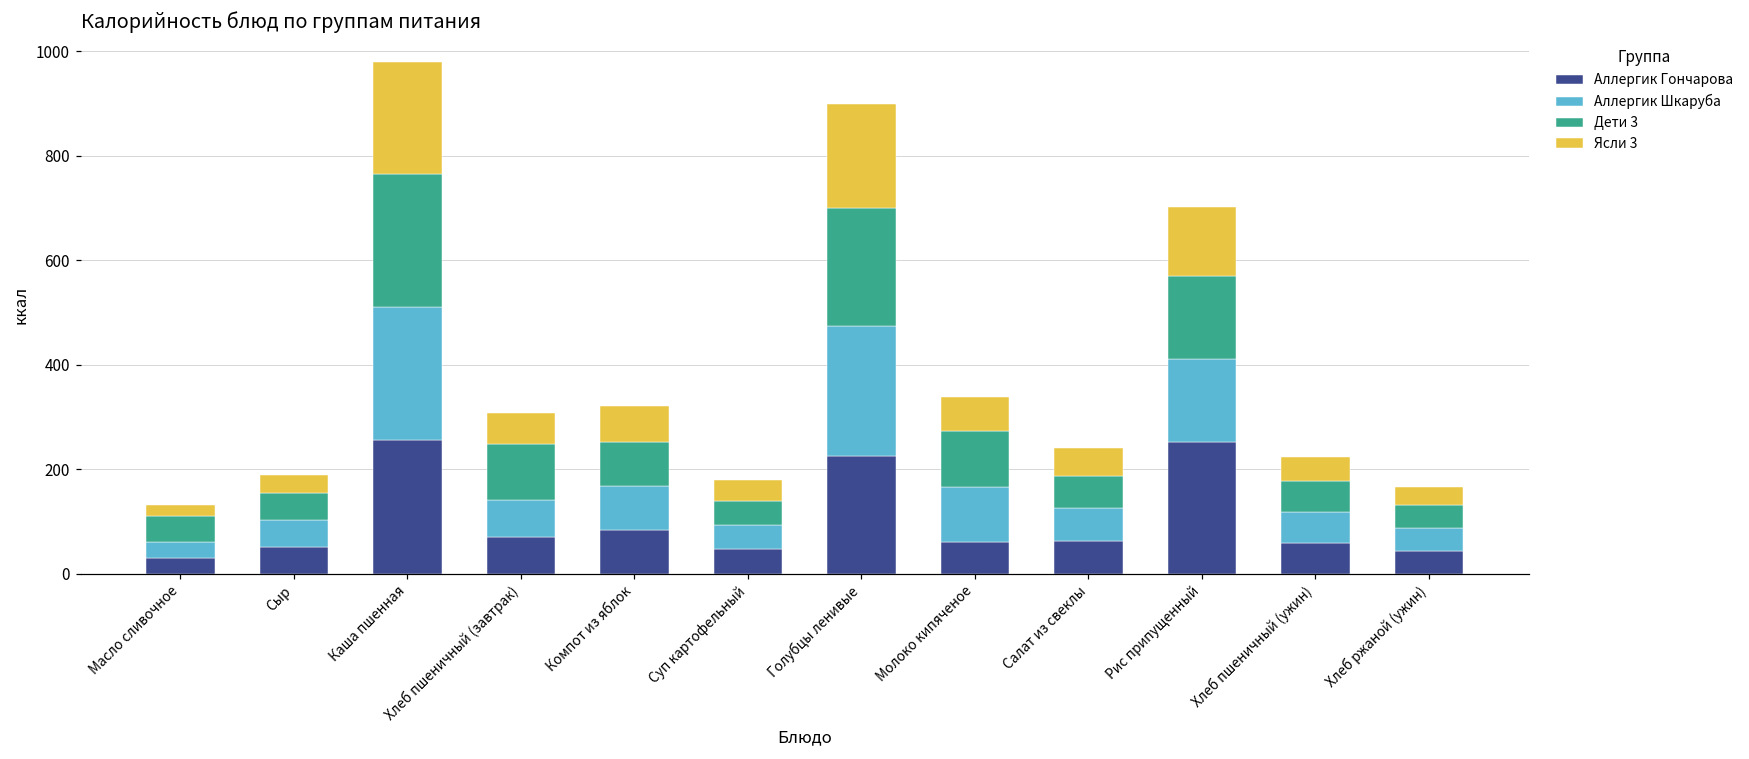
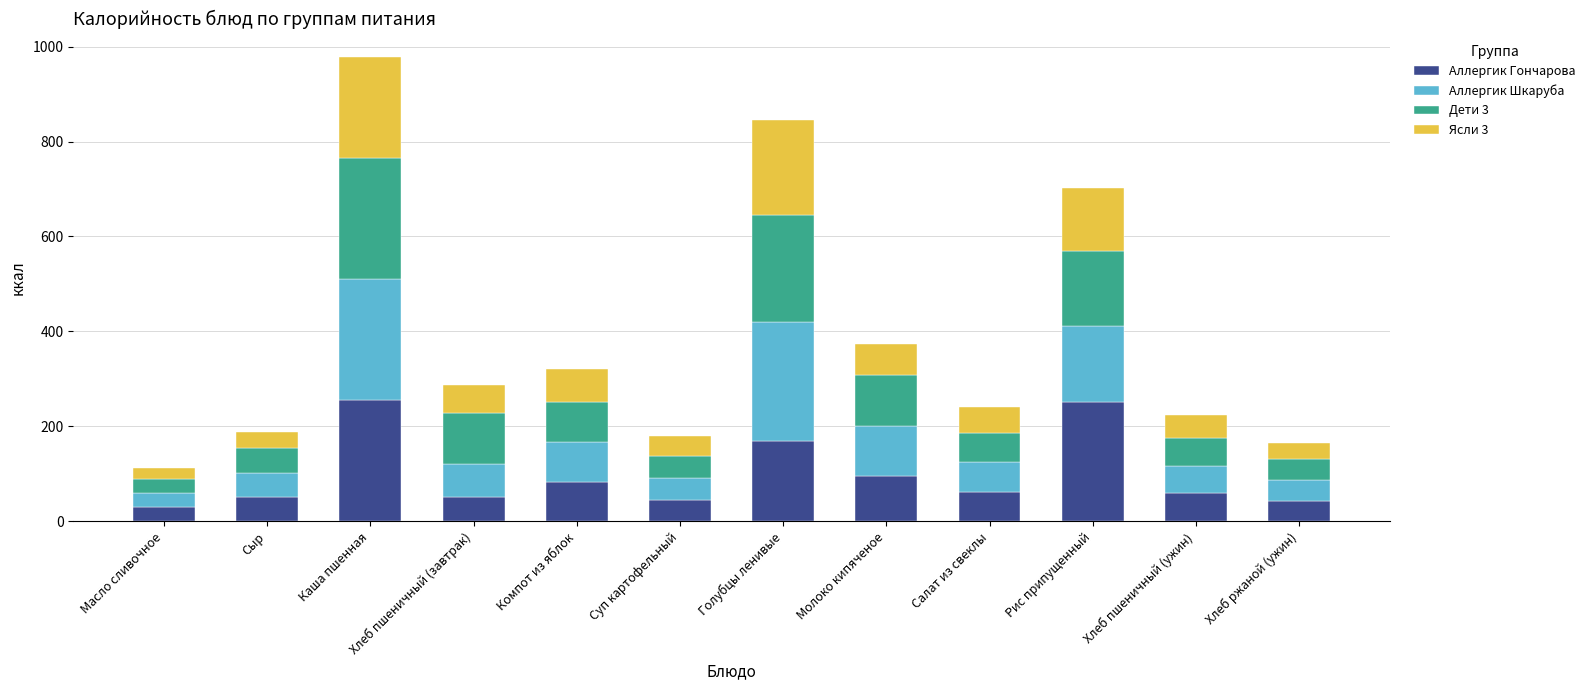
Дети 3, Масло сливочное: 50 -> 30
Аллергик Гончарова, Хлеб пшеничный (завтрак): 70 -> 50
Аллергик Гончарова, Голубцы ленивые: 230 -> 170
Аллергик Гончарова, Молоко кипяченое: 60 -> 100
